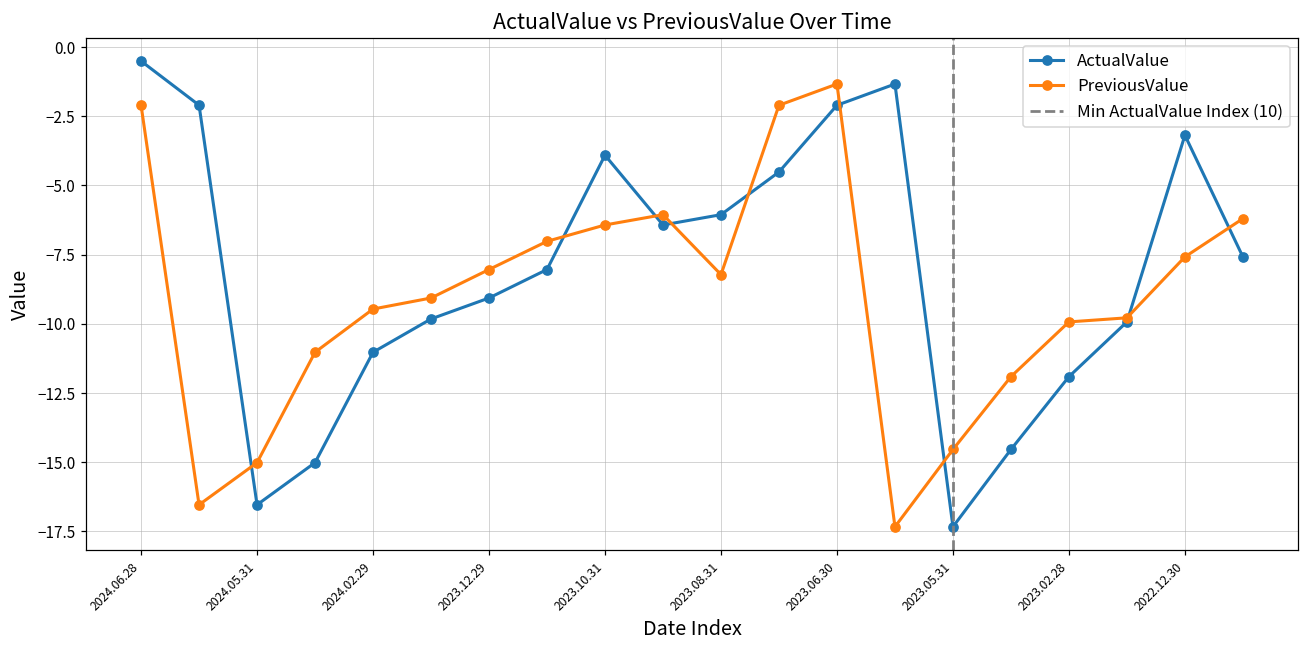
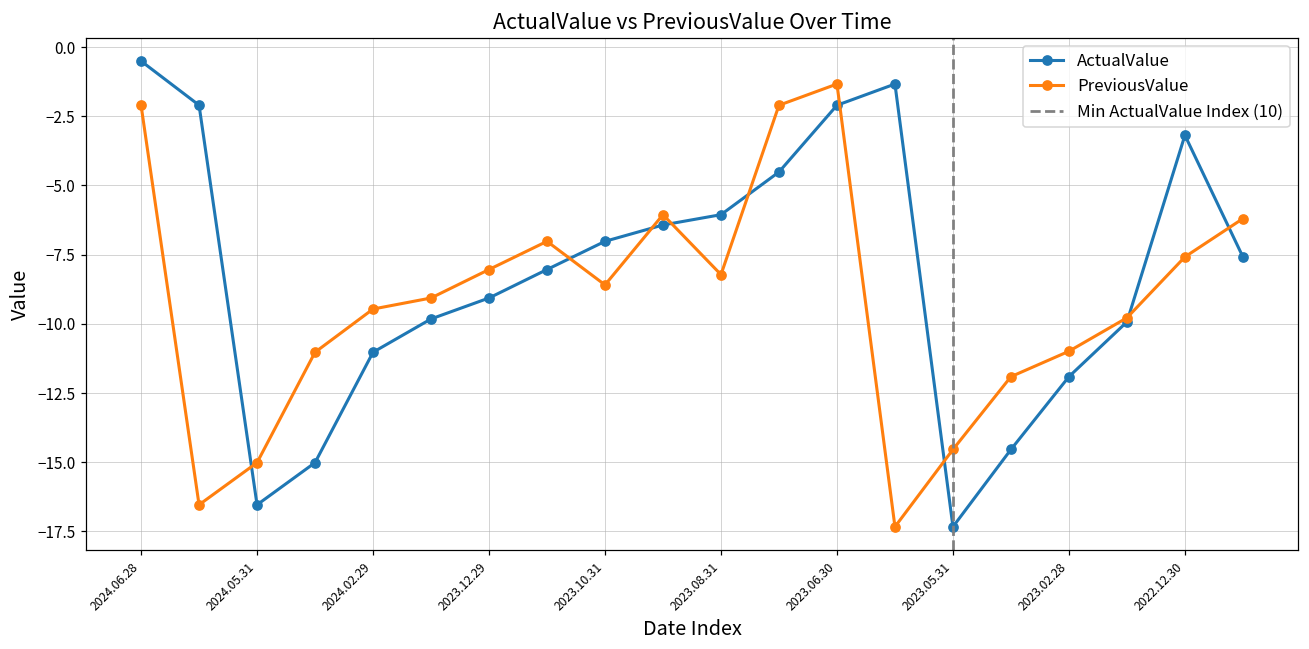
ActualValue, 2023.10.31: -3.9 -> -7.0
PreviousValue, 2023.10.31: -6.4 -> -8.6
PreviousValue, 2023.02.28: -9.9 -> -11.0
